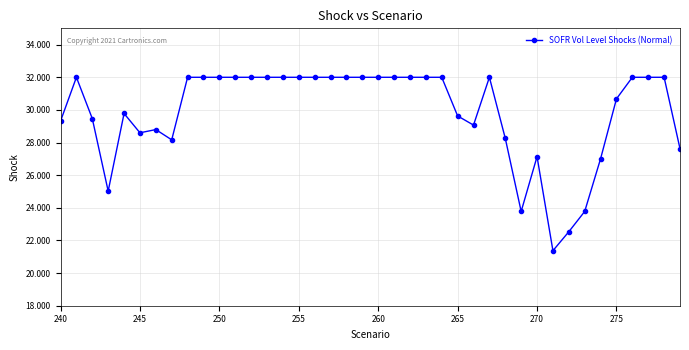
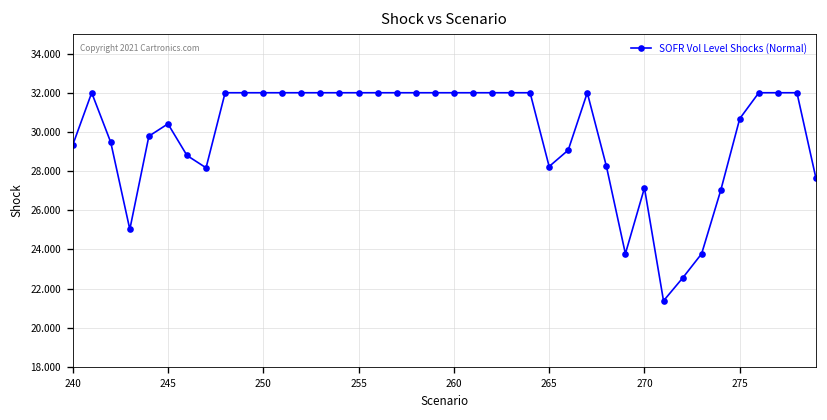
245: 28.6 -> 30.4
265: 29.6 -> 28.2
